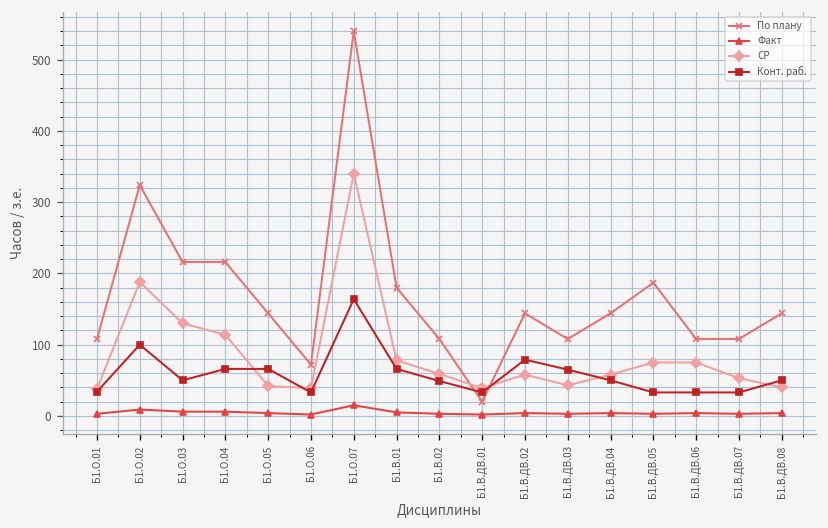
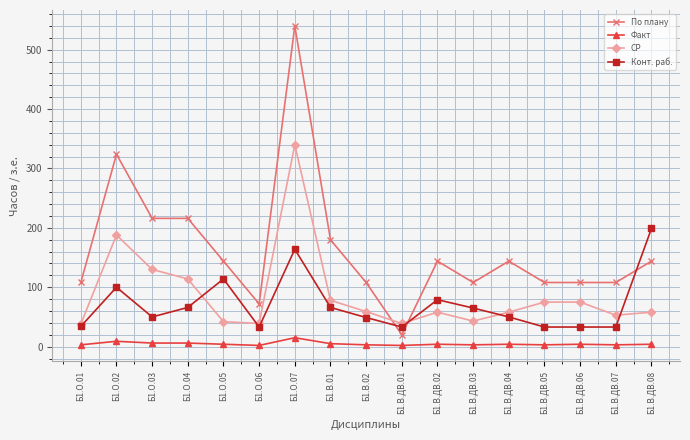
Конт. раб., Б1.О.05: 70 -> 110
По плану, Б1.В.ДВ.05: 190 -> 110
СР, Б1.В.ДВ.08: 40 -> 60
Конт. раб., Б1.В.ДВ.08: 50 -> 200
